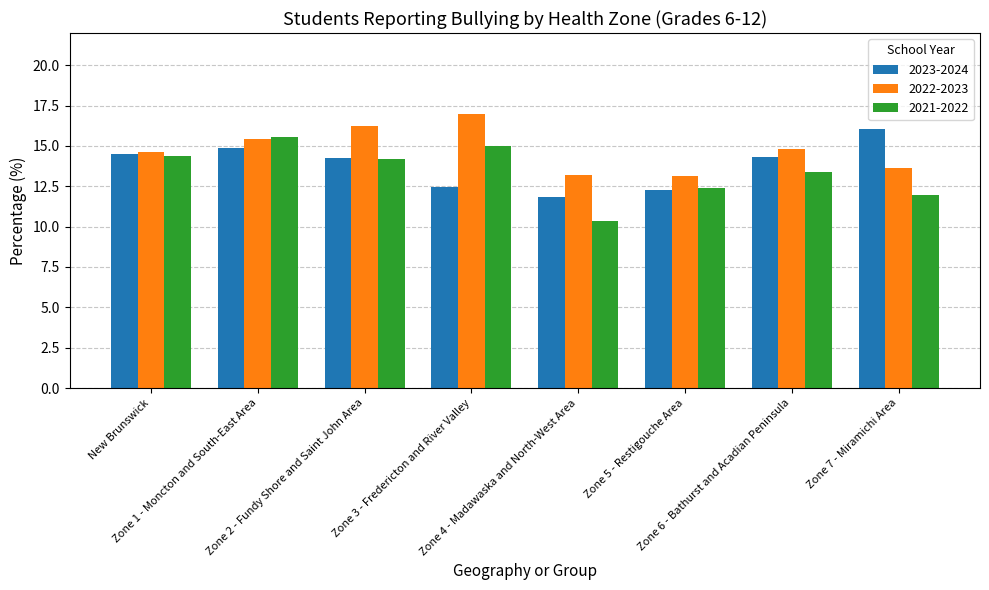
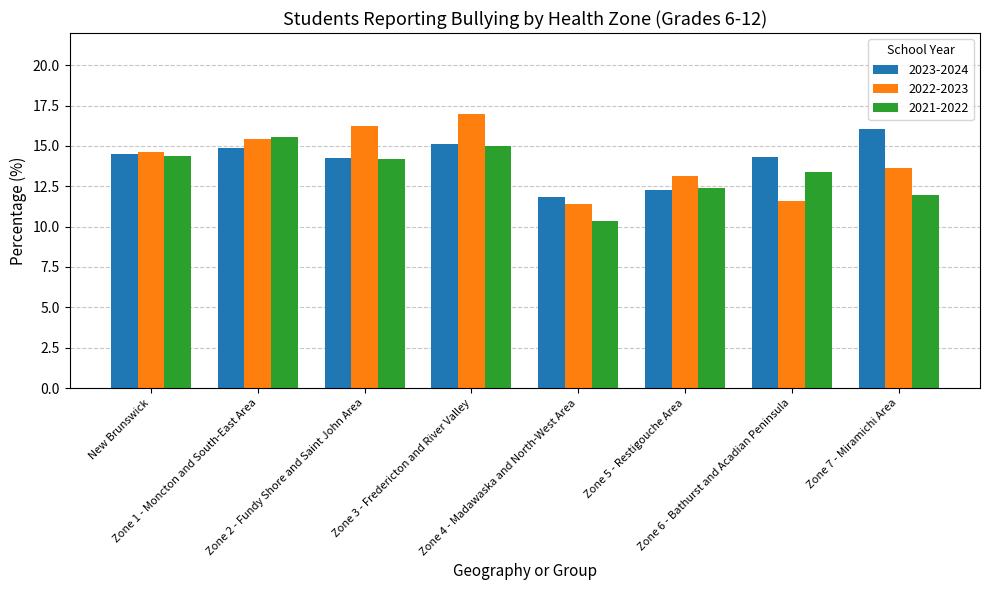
2023-2024, Zone 3 - Fredericton and River Valley: 12.5 -> 15.1
2022-2023, Zone 4 - Madawaska and North-West Area: 13.2 -> 11.4
2022-2023, Zone 6 - Bathurst and Acadian Peninsula: 14.8 -> 11.6
